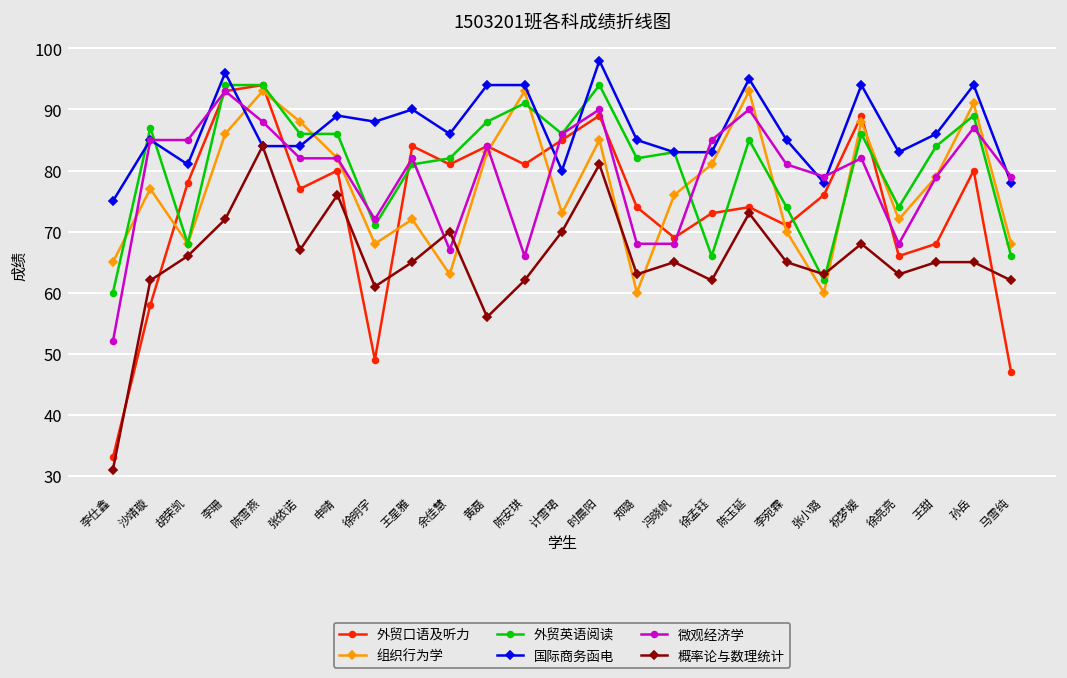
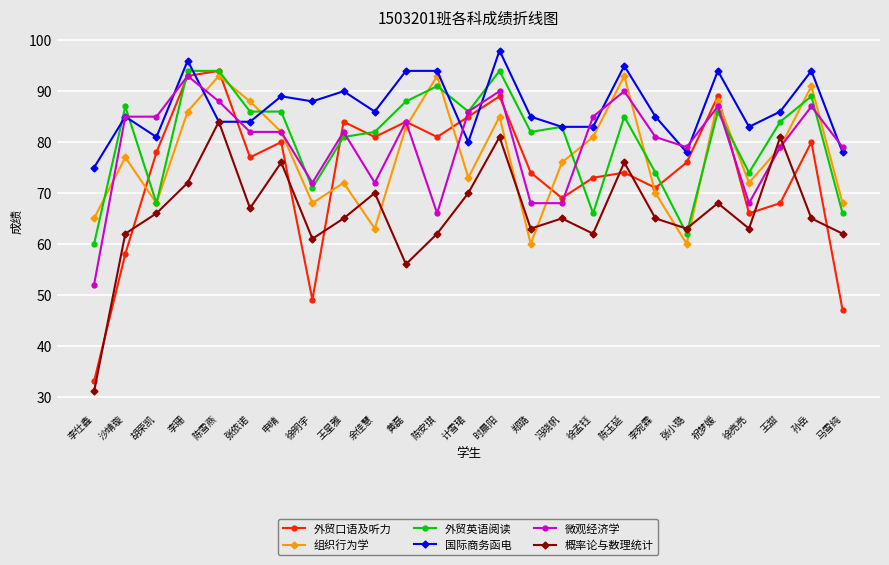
微观经济学, 余佳慧: 67 -> 72
概率论与数理统计, 陈玉延: 73 -> 76
微观经济学, 祝梦媛: 82 -> 87
概率论与数理统计, 王甜: 65 -> 81
